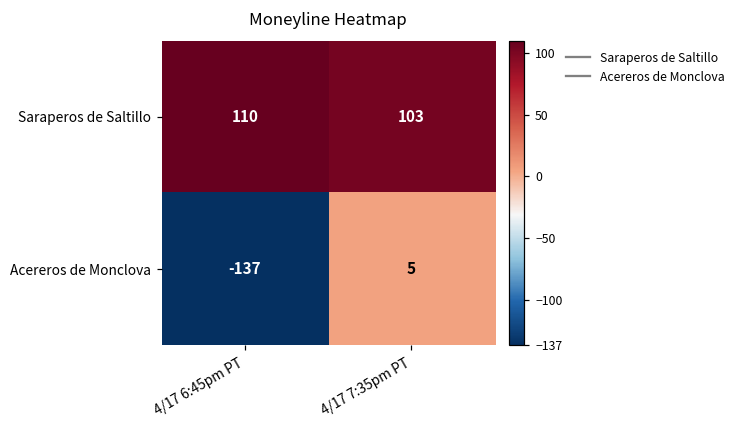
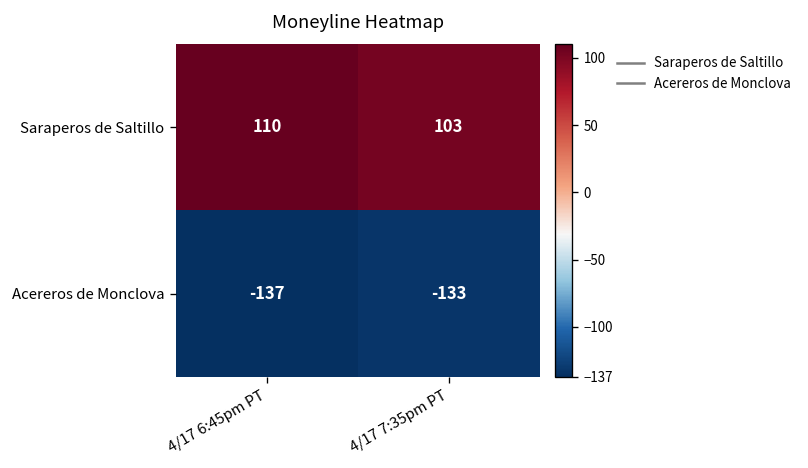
Acereros de Monclova, 4/17 7:35pm PT: 5 -> -133
